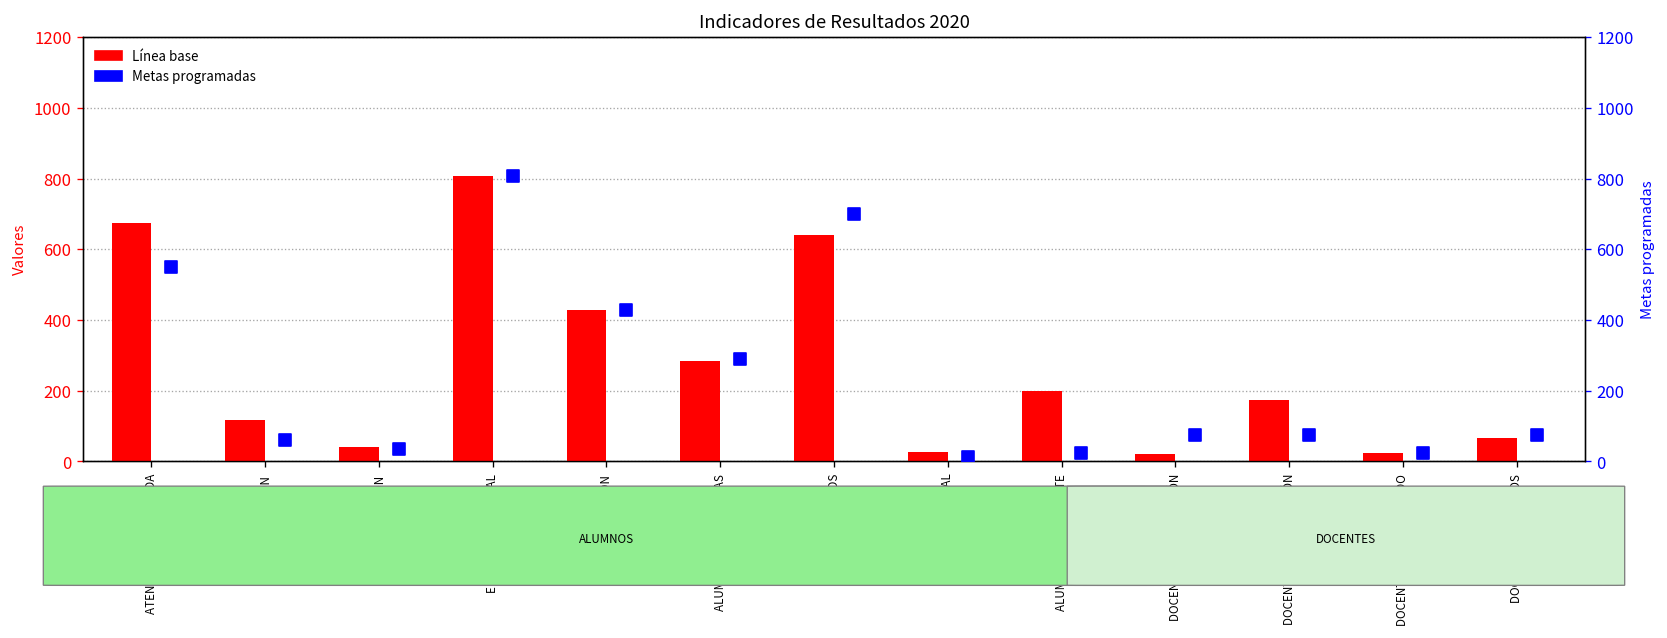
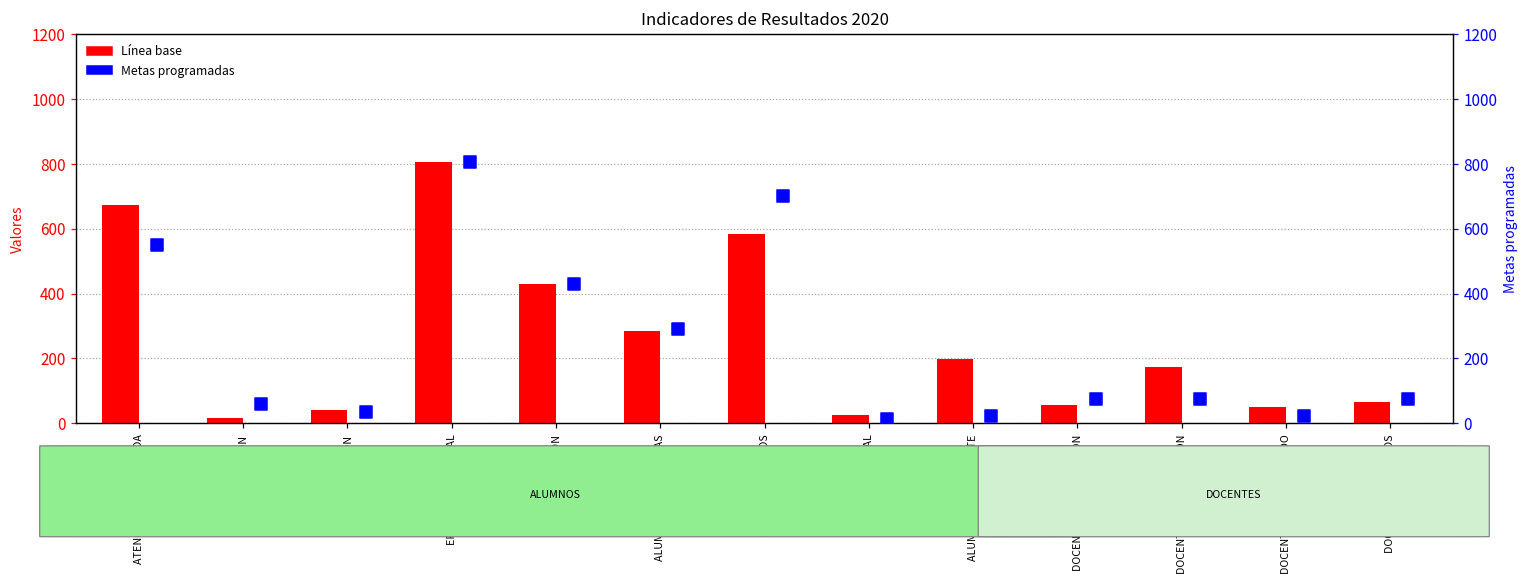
Línea base, DESERCIÓN: 120 -> 20
Línea base, ALUMNOS BECADOS: 640 -> 580
Línea base, DOCENTES EN FORMACIÓN: 20 -> 60
Línea base, DOCENTES CON POSGRADO: 20 -> 50
